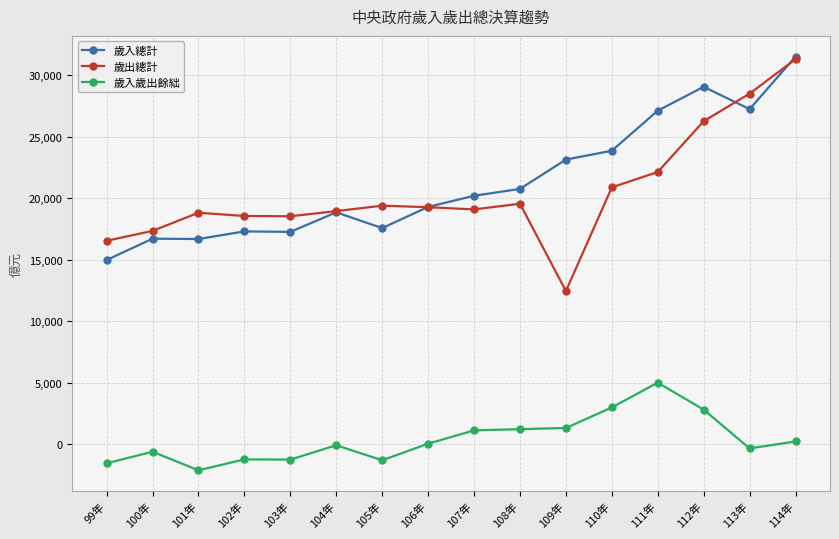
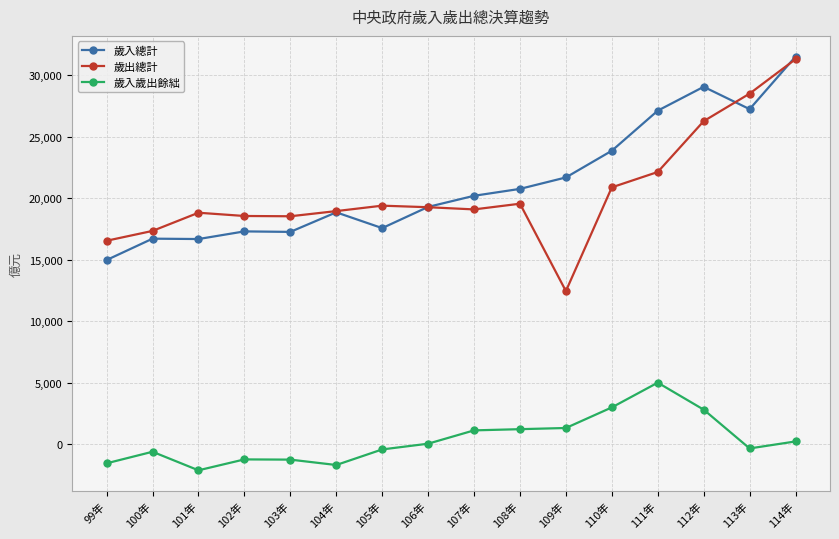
歲入歲出餘絀, 104年: -100 -> -1,700
歲入歲出餘絀, 105年: -1,300 -> -400
歲入總計, 109年: 23,200 -> 21,700
